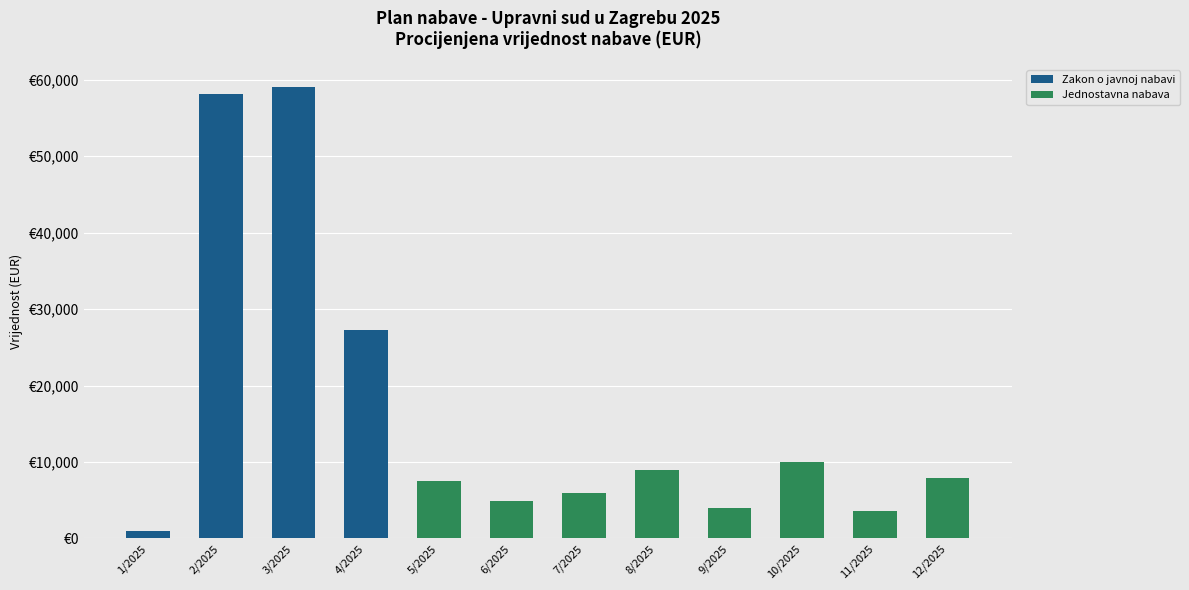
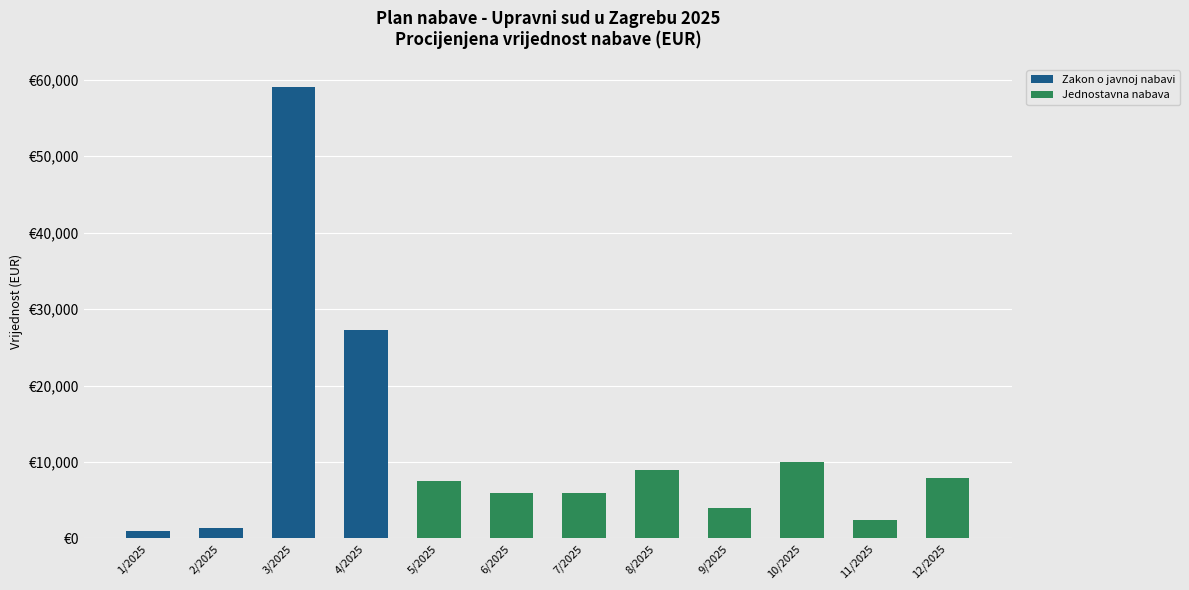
Zakon o javnoj nabavi, 2/2025: €58,000 -> €1,000
Jednostavna nabava, 6/2025: €5,000 -> €6,000
Jednostavna nabava, 11/2025: €4,000 -> €2,000
